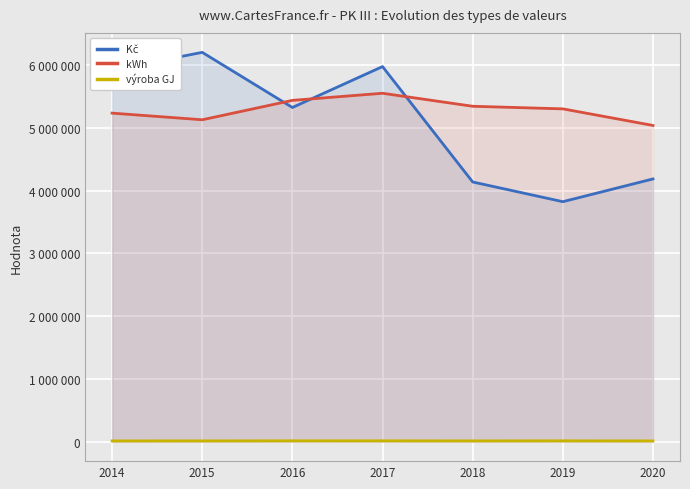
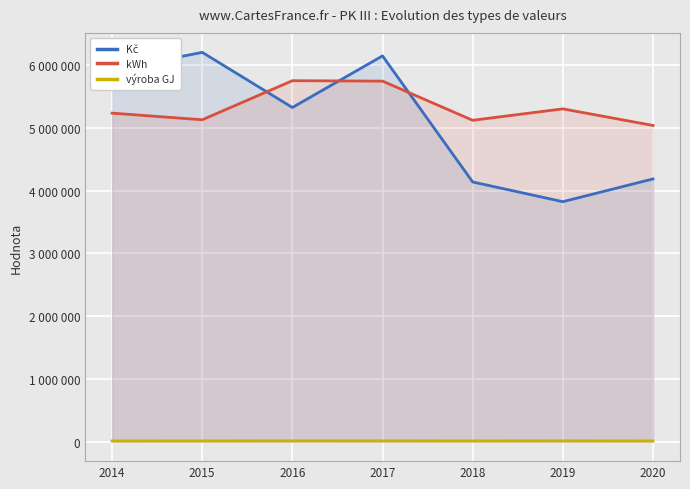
kWh, 2016: 5400000 -> 5800000
Kč, 2017: 6000000 -> 6100000
kWh, 2017: 5600000 -> 5700000
kWh, 2018: 5300000 -> 5100000
